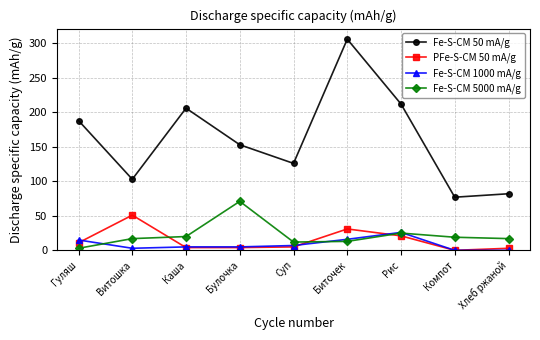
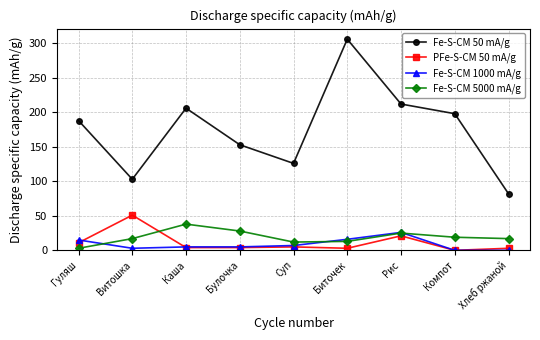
Fe-S-CM 5000 mA/g, Каша: 20 -> 40
Fe-S-CM 5000 mA/g, Булочка: 70 -> 30
PFe-S-CM 50 mA/g, Биточек: 30 -> 0
Fe-S-CM 50 mA/g, Компот: 80 -> 200
